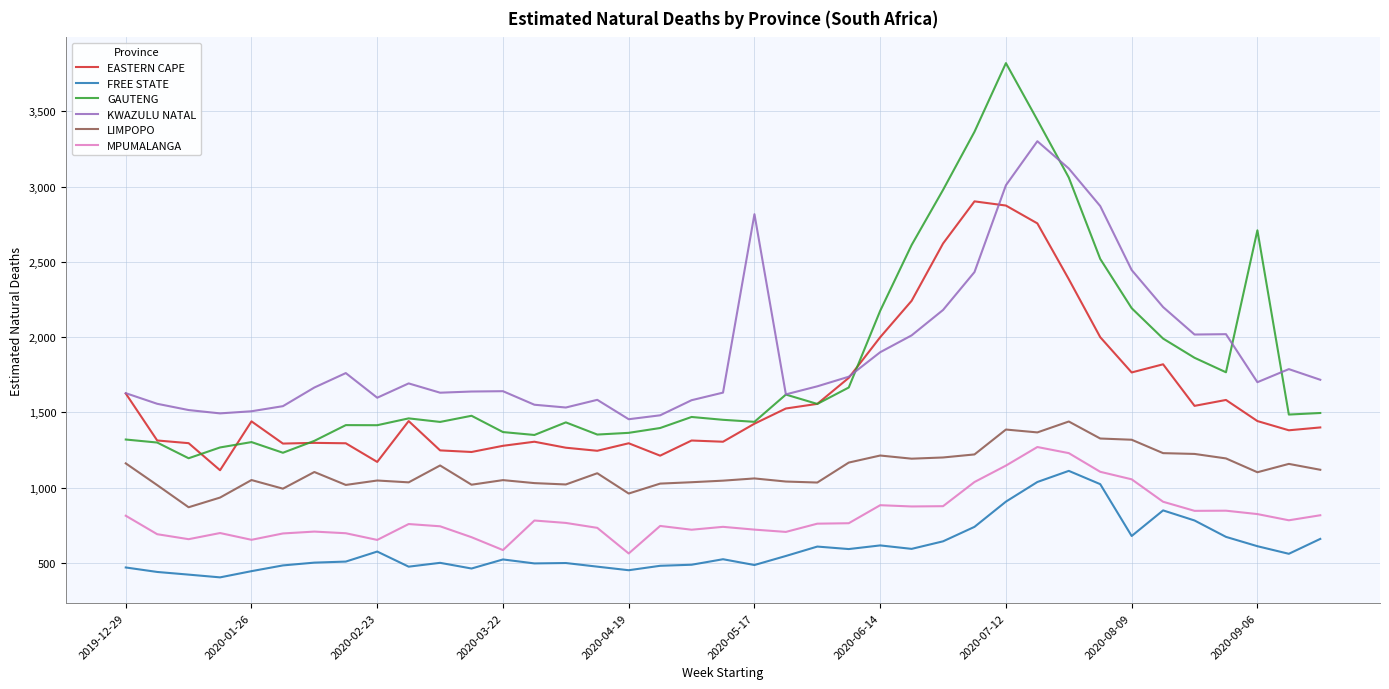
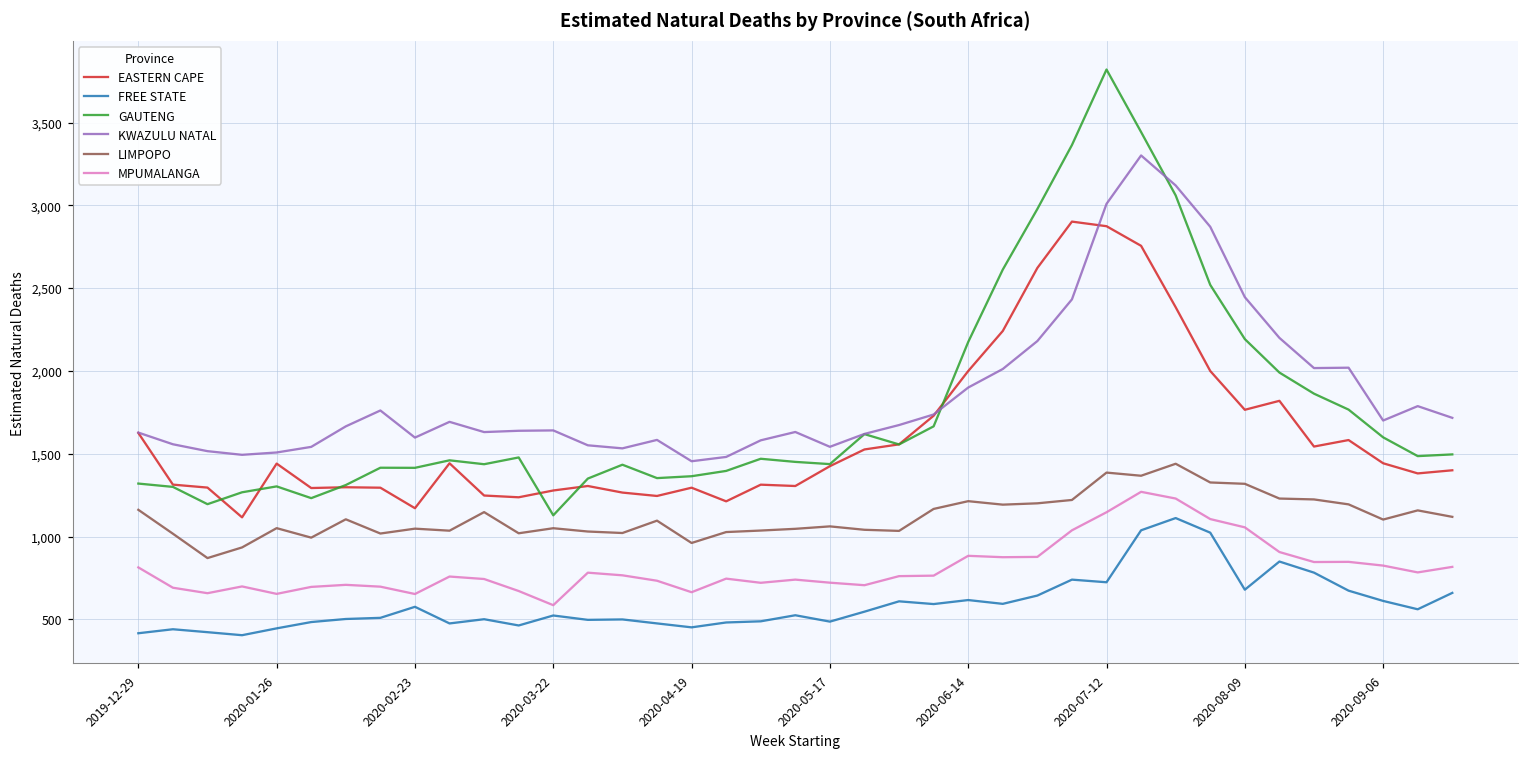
FREE STATE, 2019-12-29: 470 -> 420
GAUTENG, 2020-03-22: 1,370 -> 1,130
MPUMALANGA, 2020-04-19: 560 -> 660
KWAZULU NATAL, 2020-05-17: 2,820 -> 1,540
FREE STATE, 2020-07-12: 910 -> 720
GAUTENG, 2020-09-06: 2,710 -> 1,600
